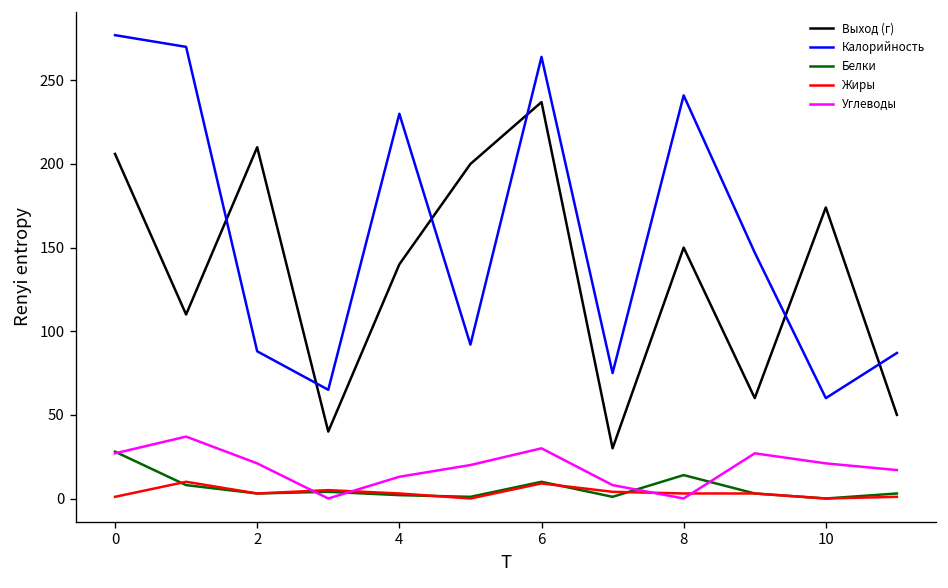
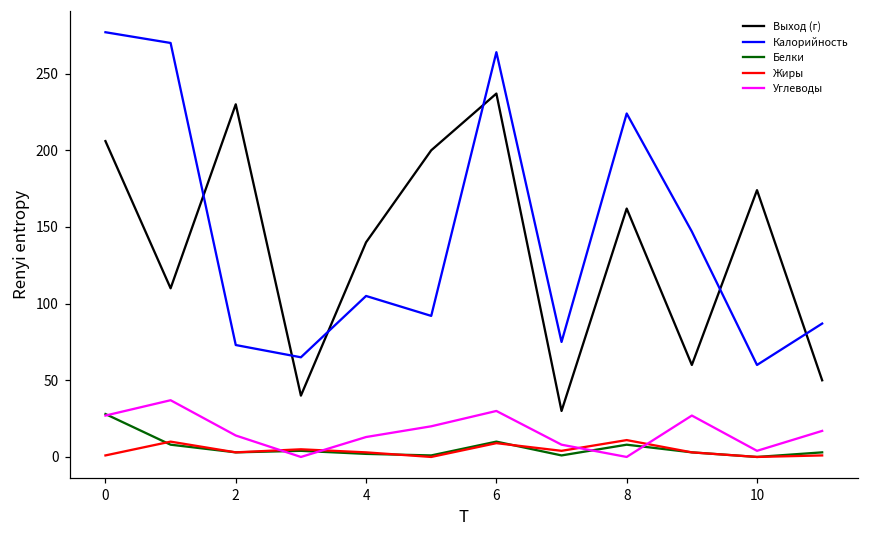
Выход (г), 2: 210 -> 230
Калорийность, 2: 88 -> 73
Углеводы, 2: 21 -> 14
Калорийность, 4: 230 -> 105
Выход (г), 8: 150 -> 162
Калорийность, 8: 241 -> 224
Белки, 8: 14 -> 8
Жиры, 8: 3 -> 11
Углеводы, 10: 21 -> 4
